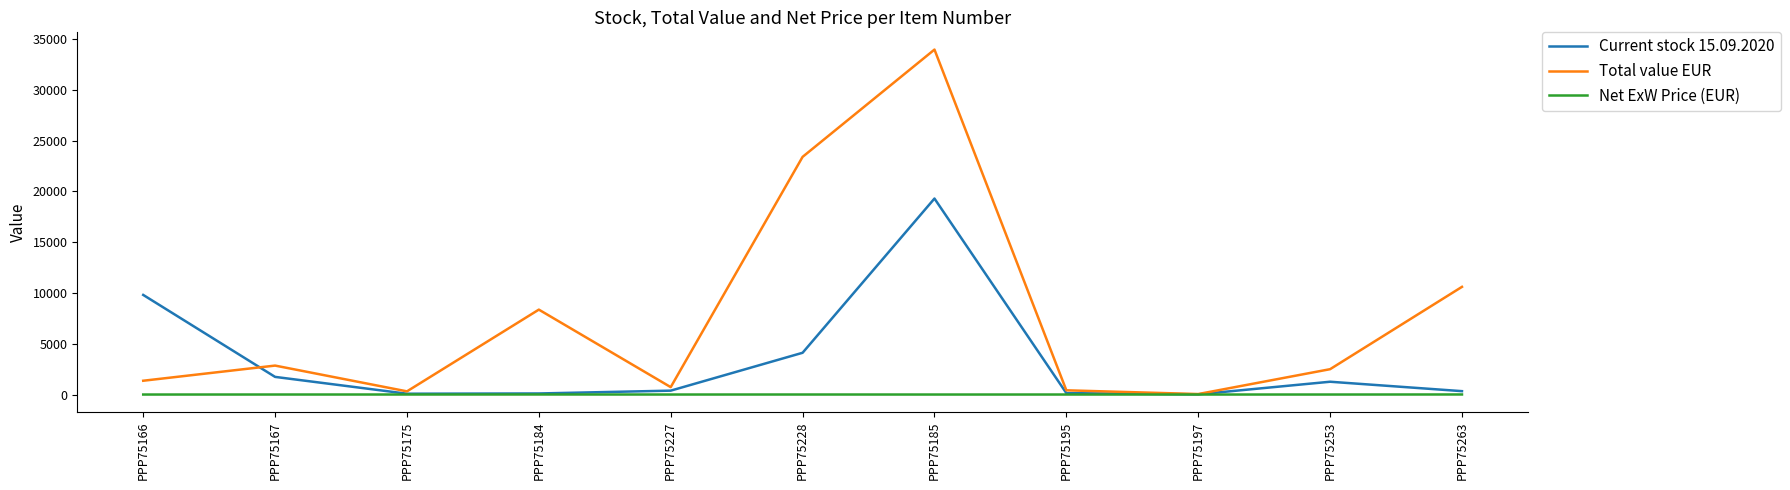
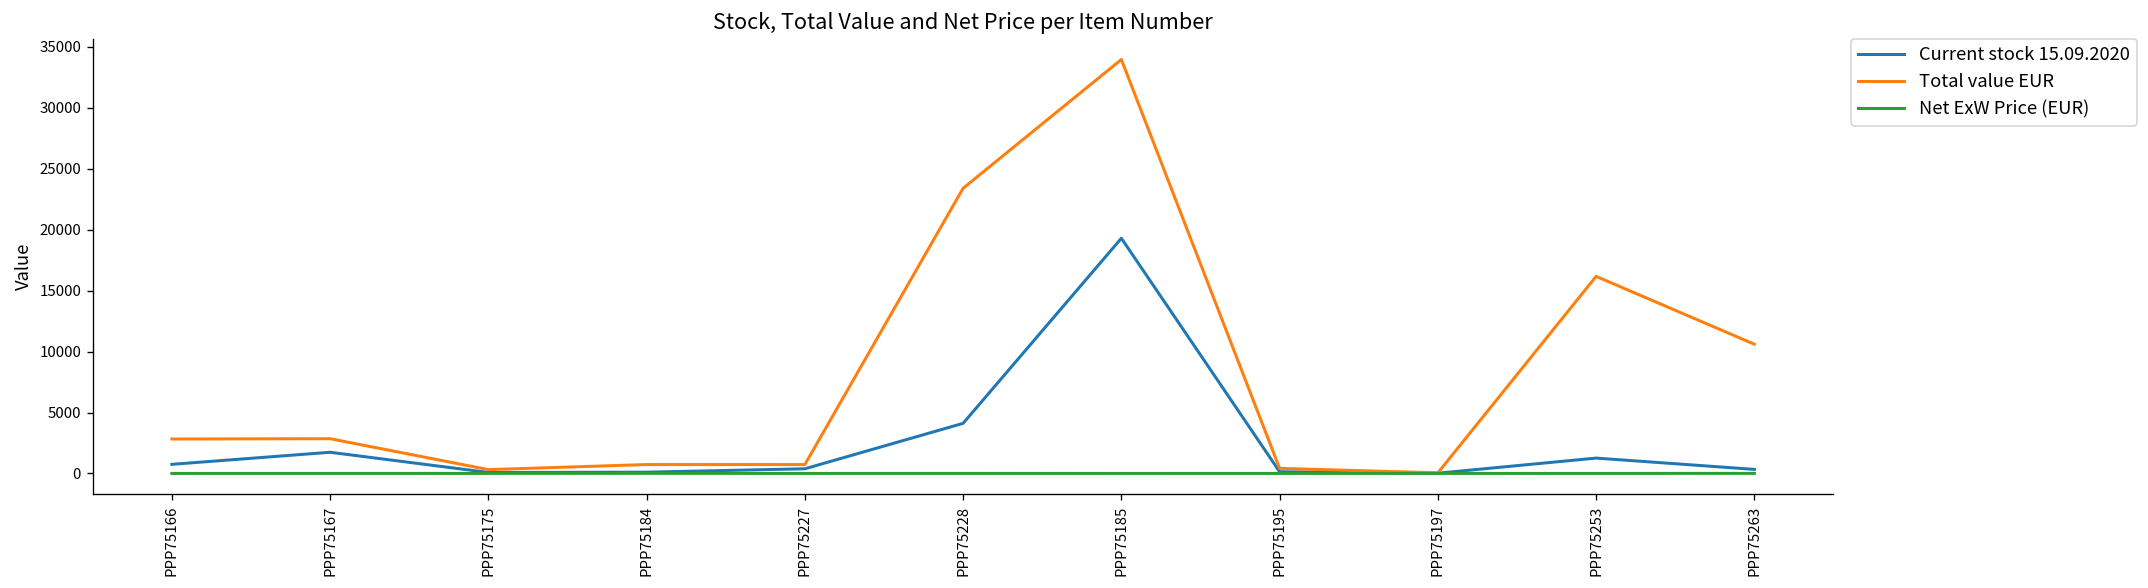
Current stock 15.09.2020, PPP75166: 9800 -> 700
Total value EUR, PPP75166: 1400 -> 2800
Total value EUR, PPP75184: 8400 -> 700
Total value EUR, PPP75253: 2500 -> 16200
